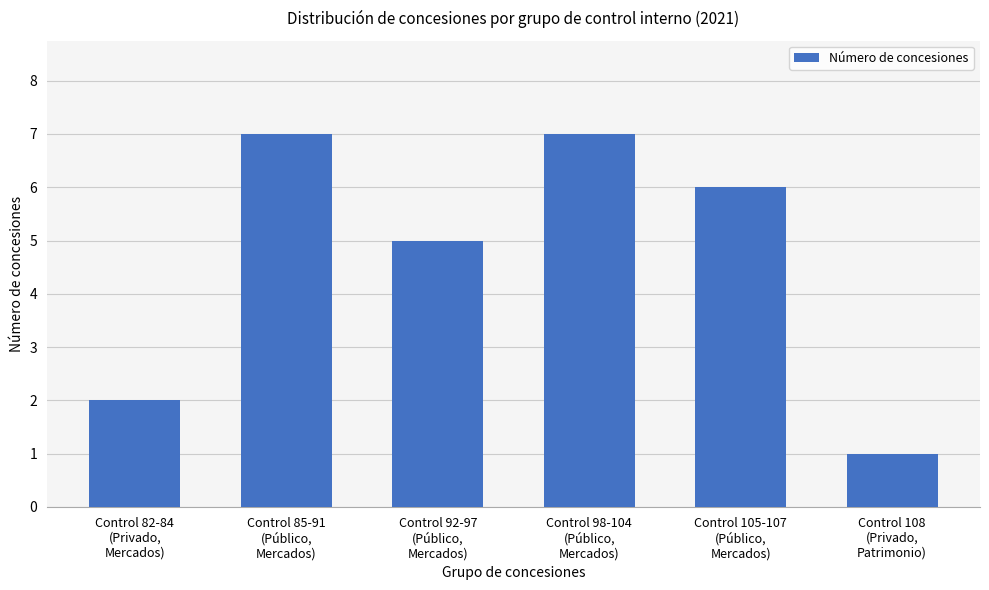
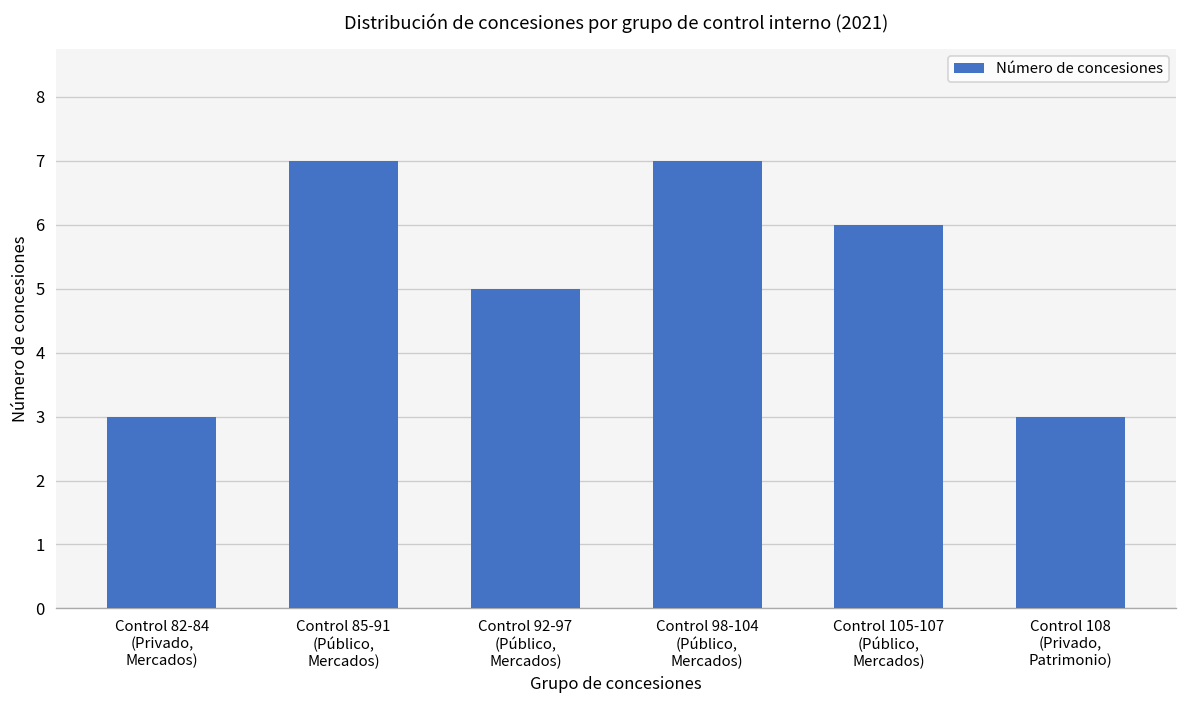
Control 82-84 (Privado, Mercados): 2 -> 3
Control 108 (Privado, Patrimonio): 1 -> 3
